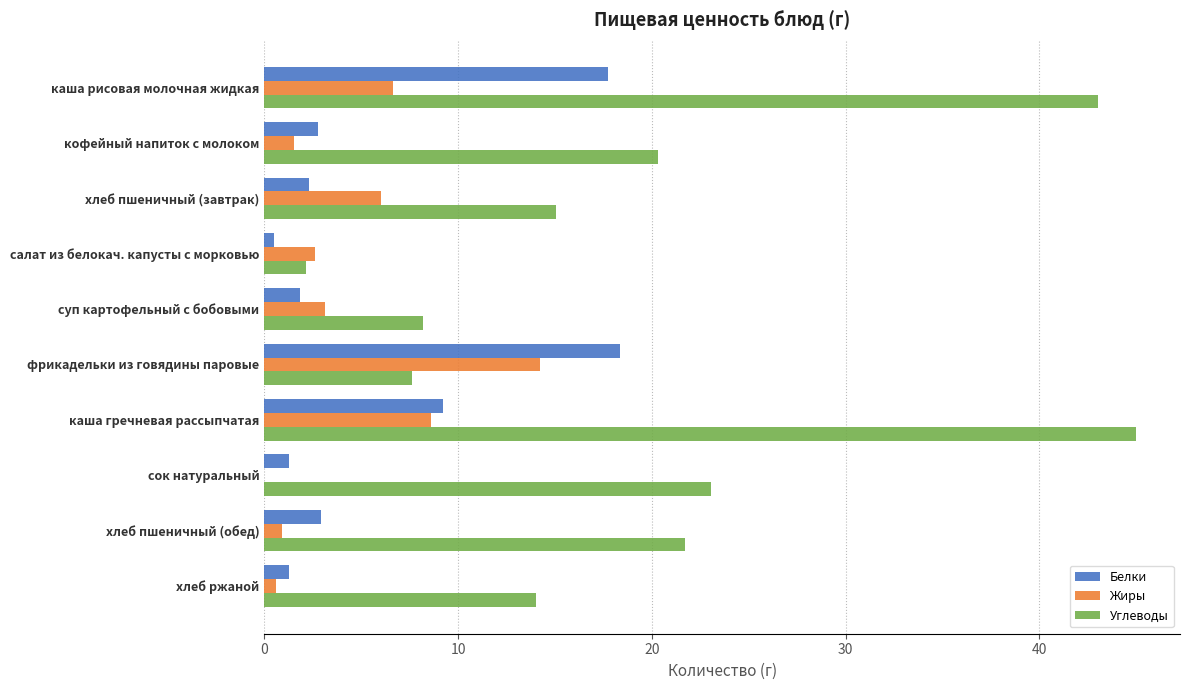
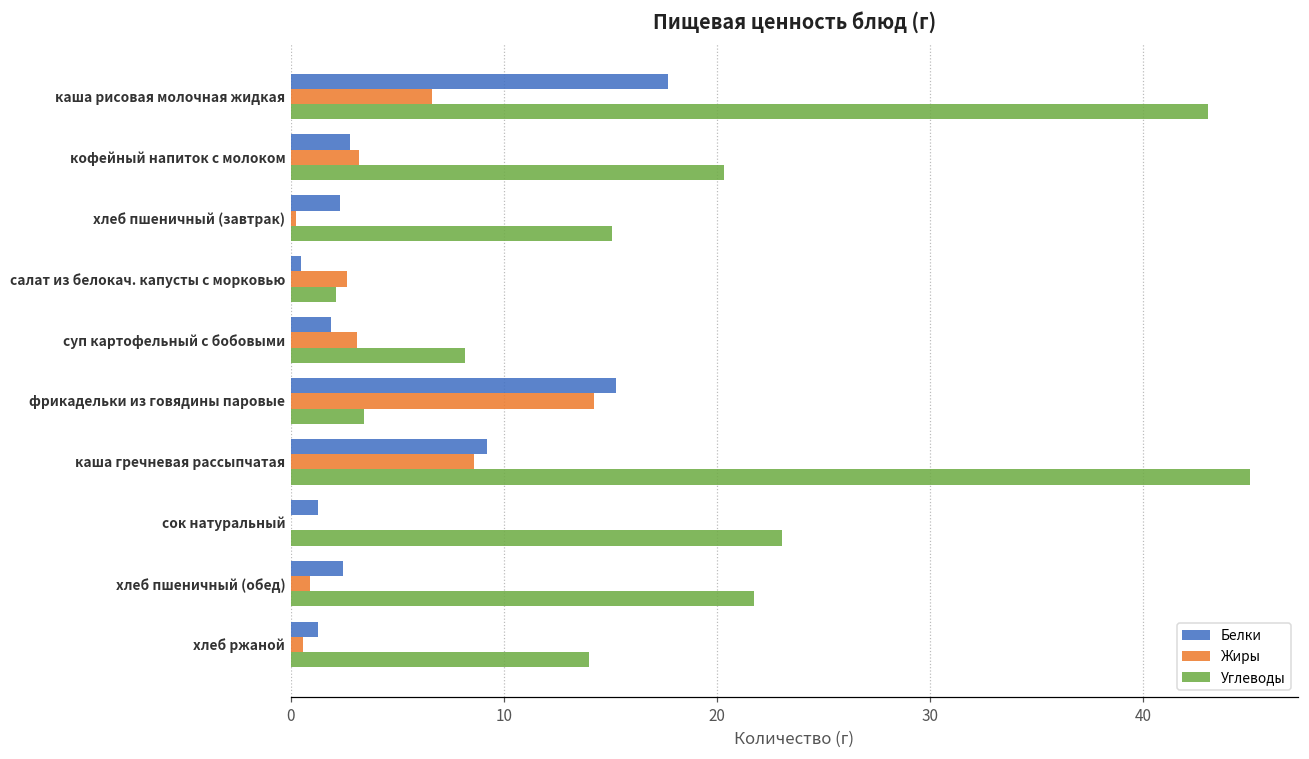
Жиры, кофейный напиток с молоком: 1.6 -> 3.2
Жиры, хлеб пшеничный (завтрак): 6.0 -> 0.2
Белки, фрикадельки из говядины паровые: 18.4 -> 15.3
Углеводы, фрикадельки из говядины паровые: 7.6 -> 3.4
Белки, хлеб пшеничный (обед): 3.0 -> 2.5
